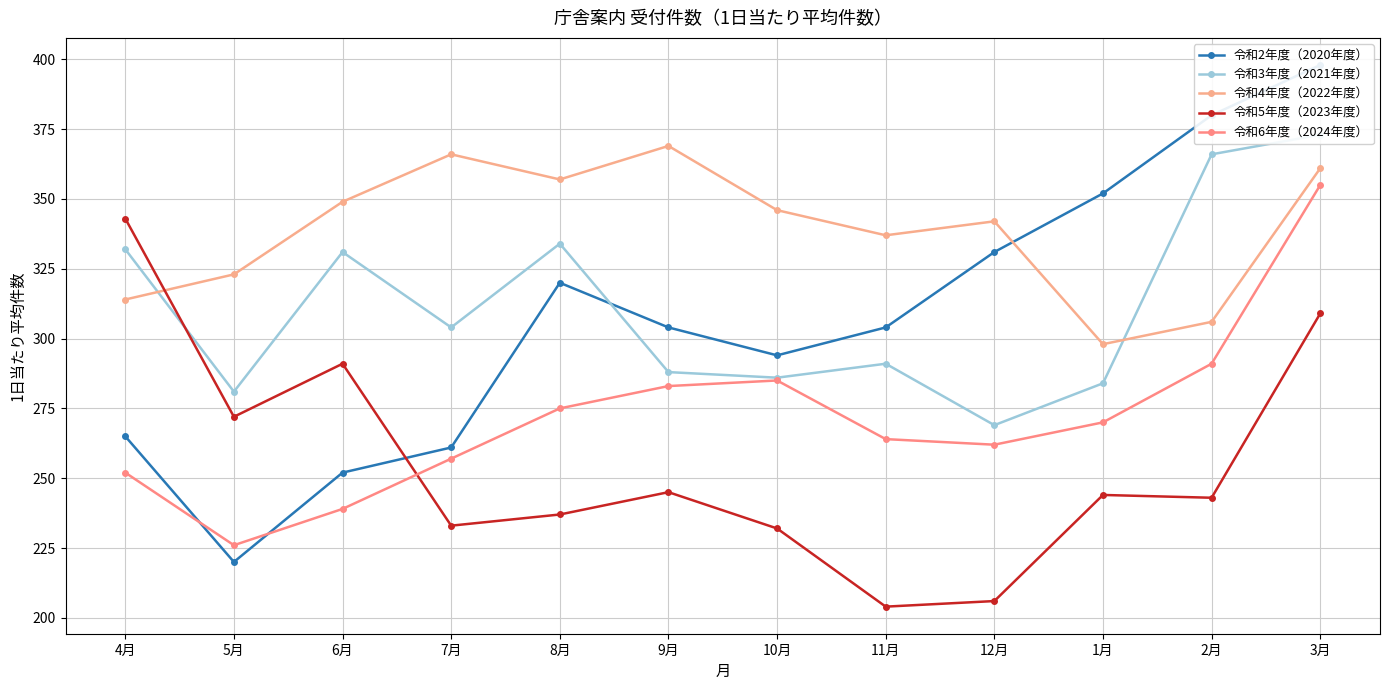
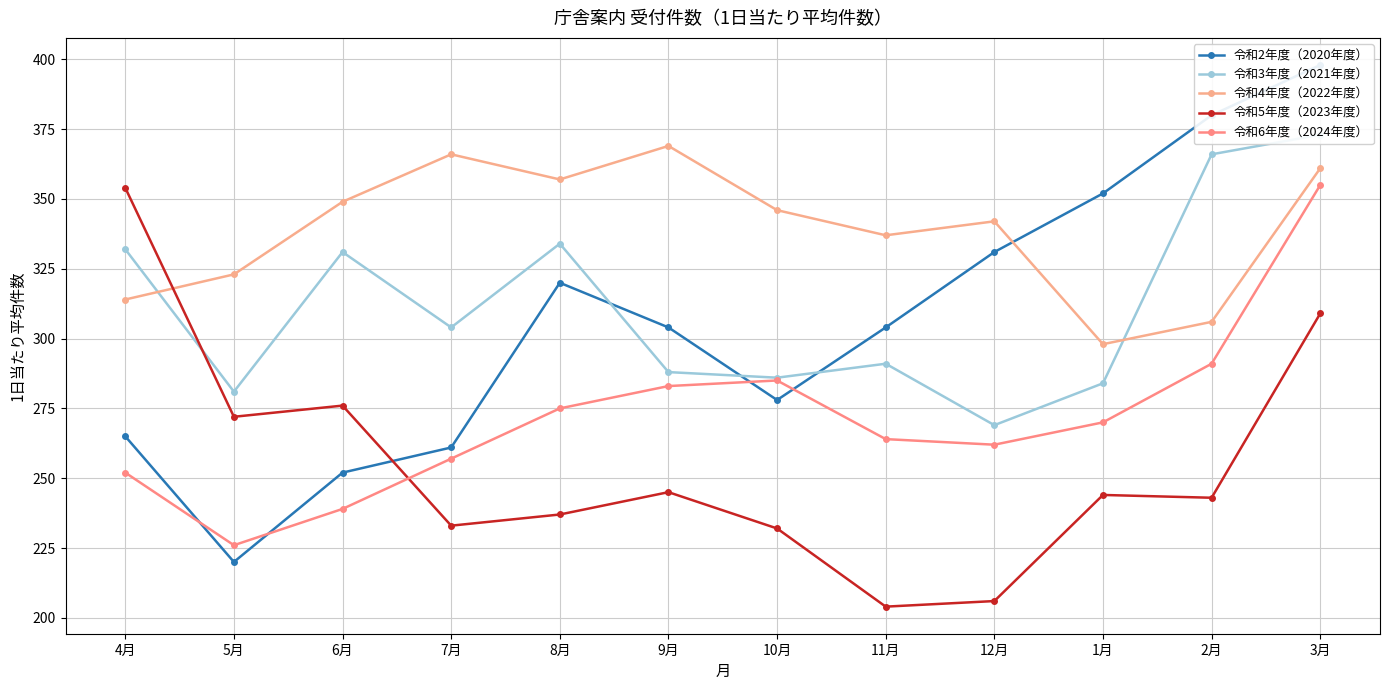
令和5年度（2023年度）, 4月: 343 -> 354
令和5年度（2023年度）, 6月: 291 -> 276
令和2年度（2020年度）, 10月: 294 -> 278
